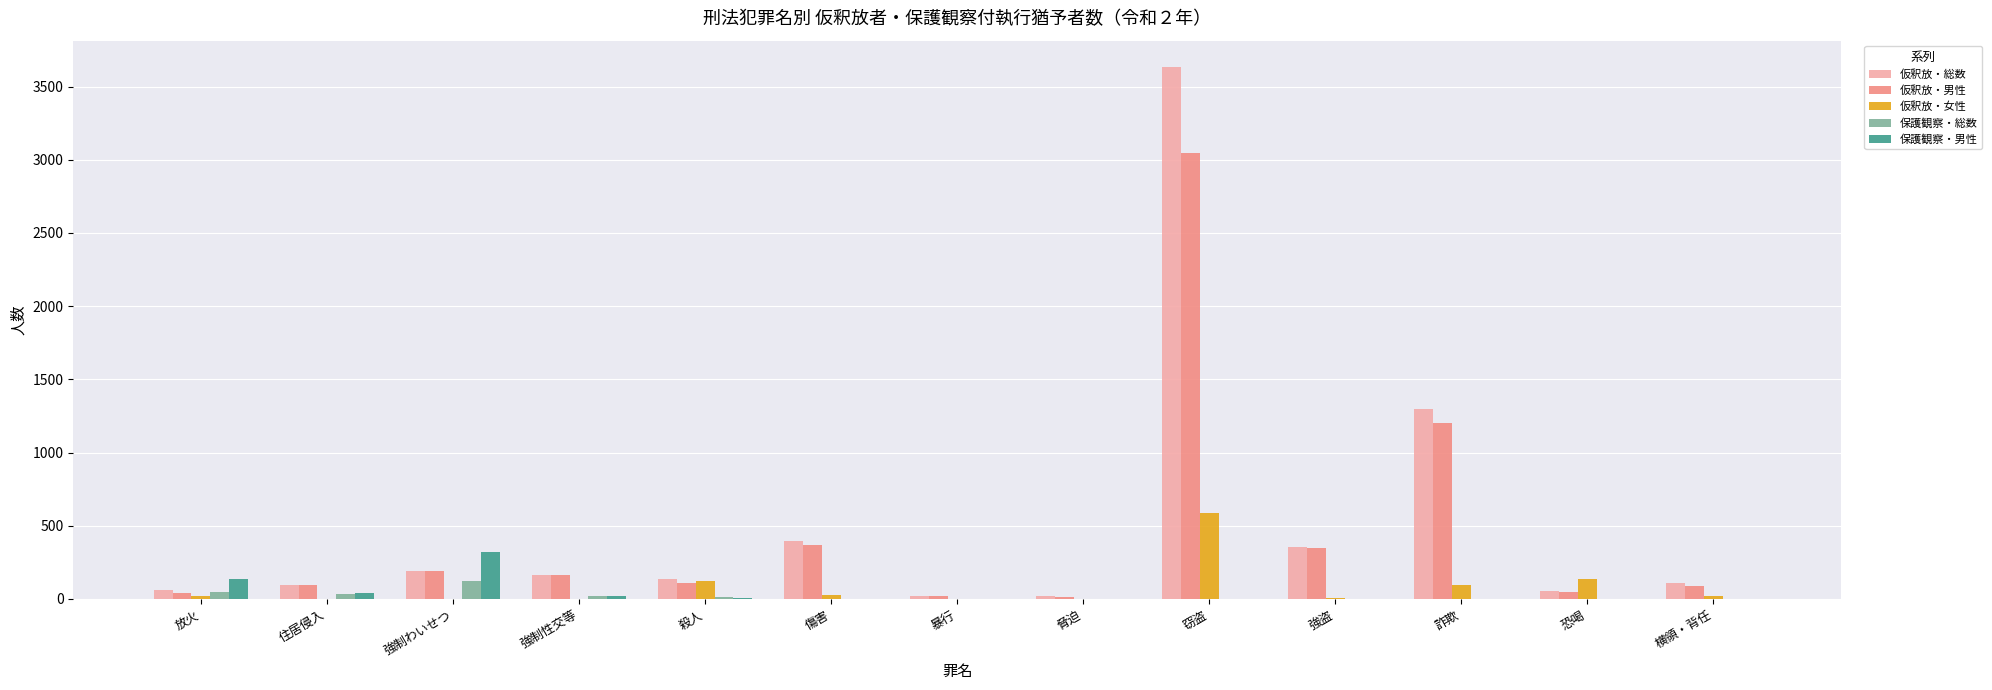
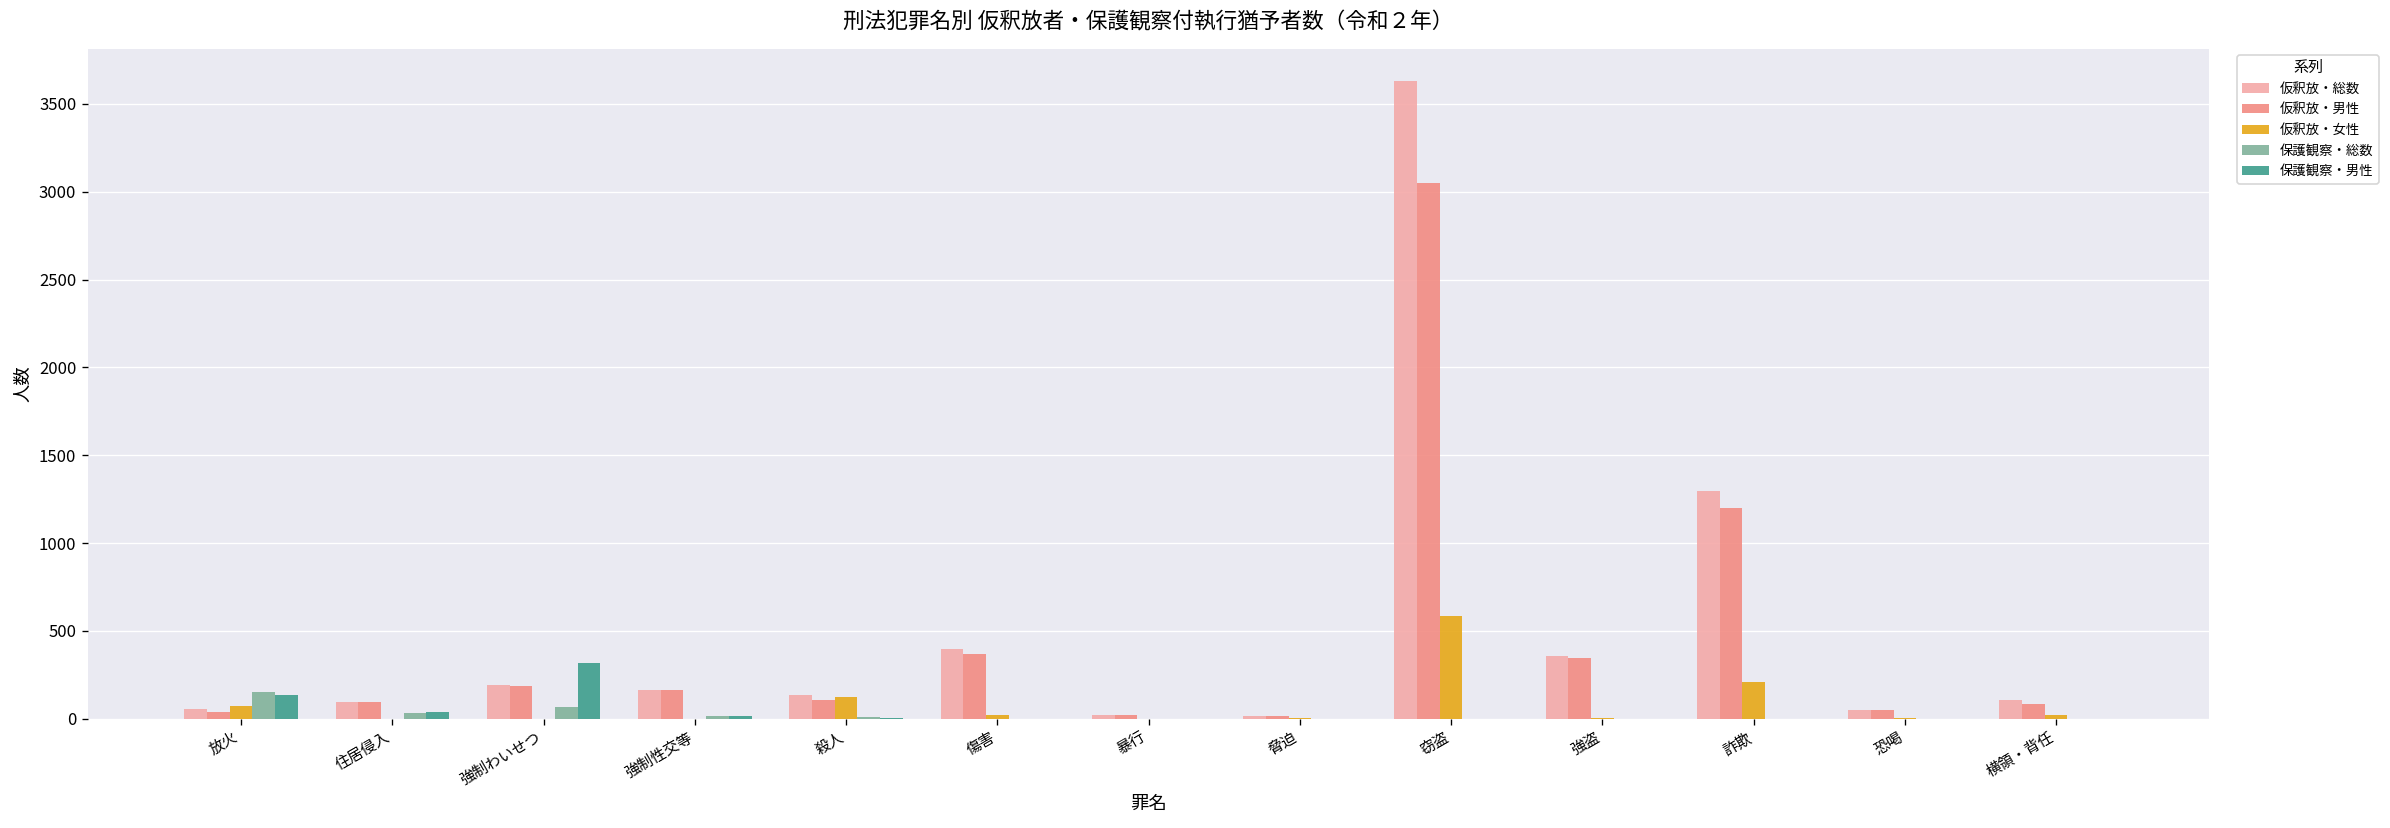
仮釈放・女性, 放火: 20 -> 70
保護観察・総数, 放火: 50 -> 150
保護観察・総数, 強制わいせつ: 130 -> 70
仮釈放・女性, 詐欺: 90 -> 210
仮釈放・女性, 恐喝: 140 -> 0
